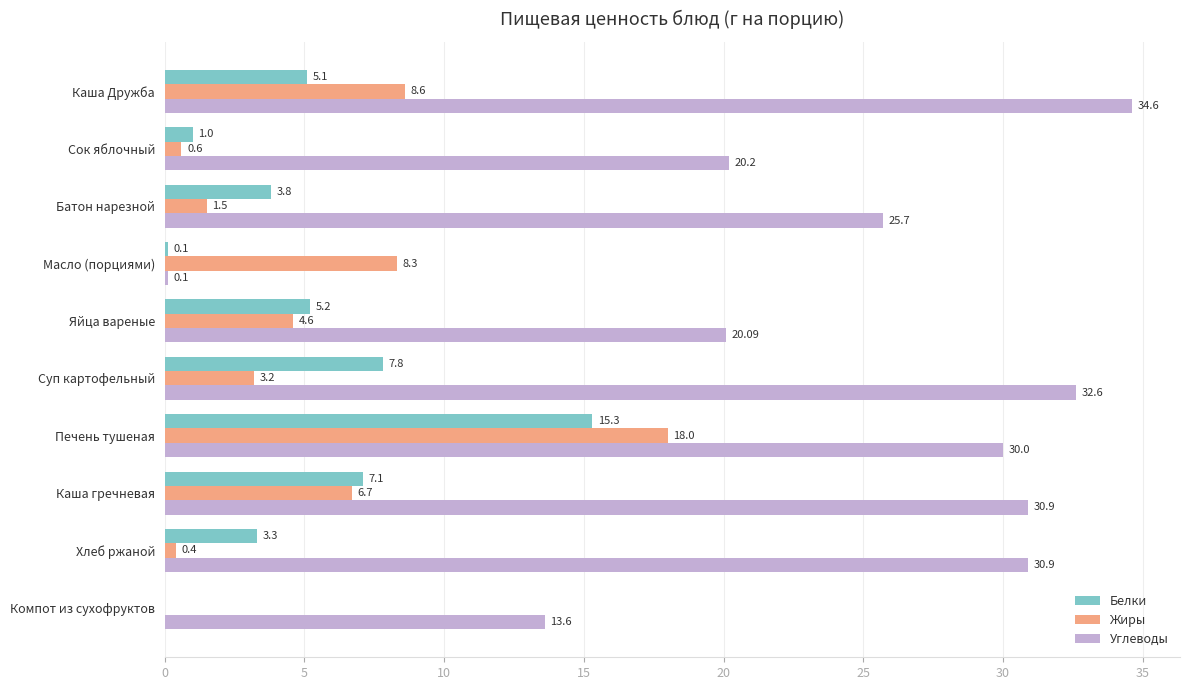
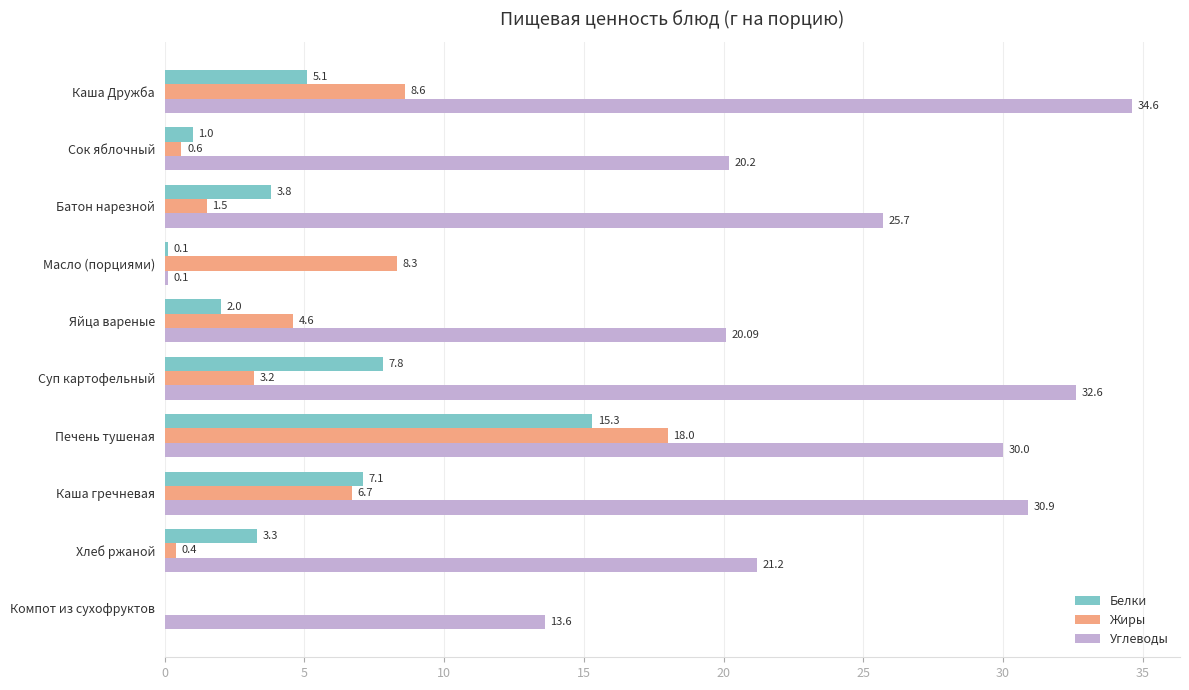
Белки, Яйца вареные: 5.2 -> 2.0
Углеводы, Хлеб ржаной: 30.9 -> 21.2
